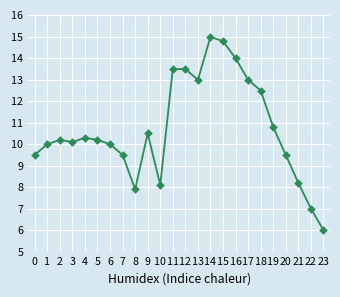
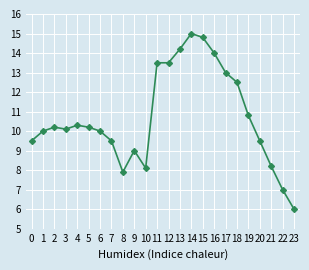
9: 10.5 -> 9.0
13: 13.0 -> 14.2
